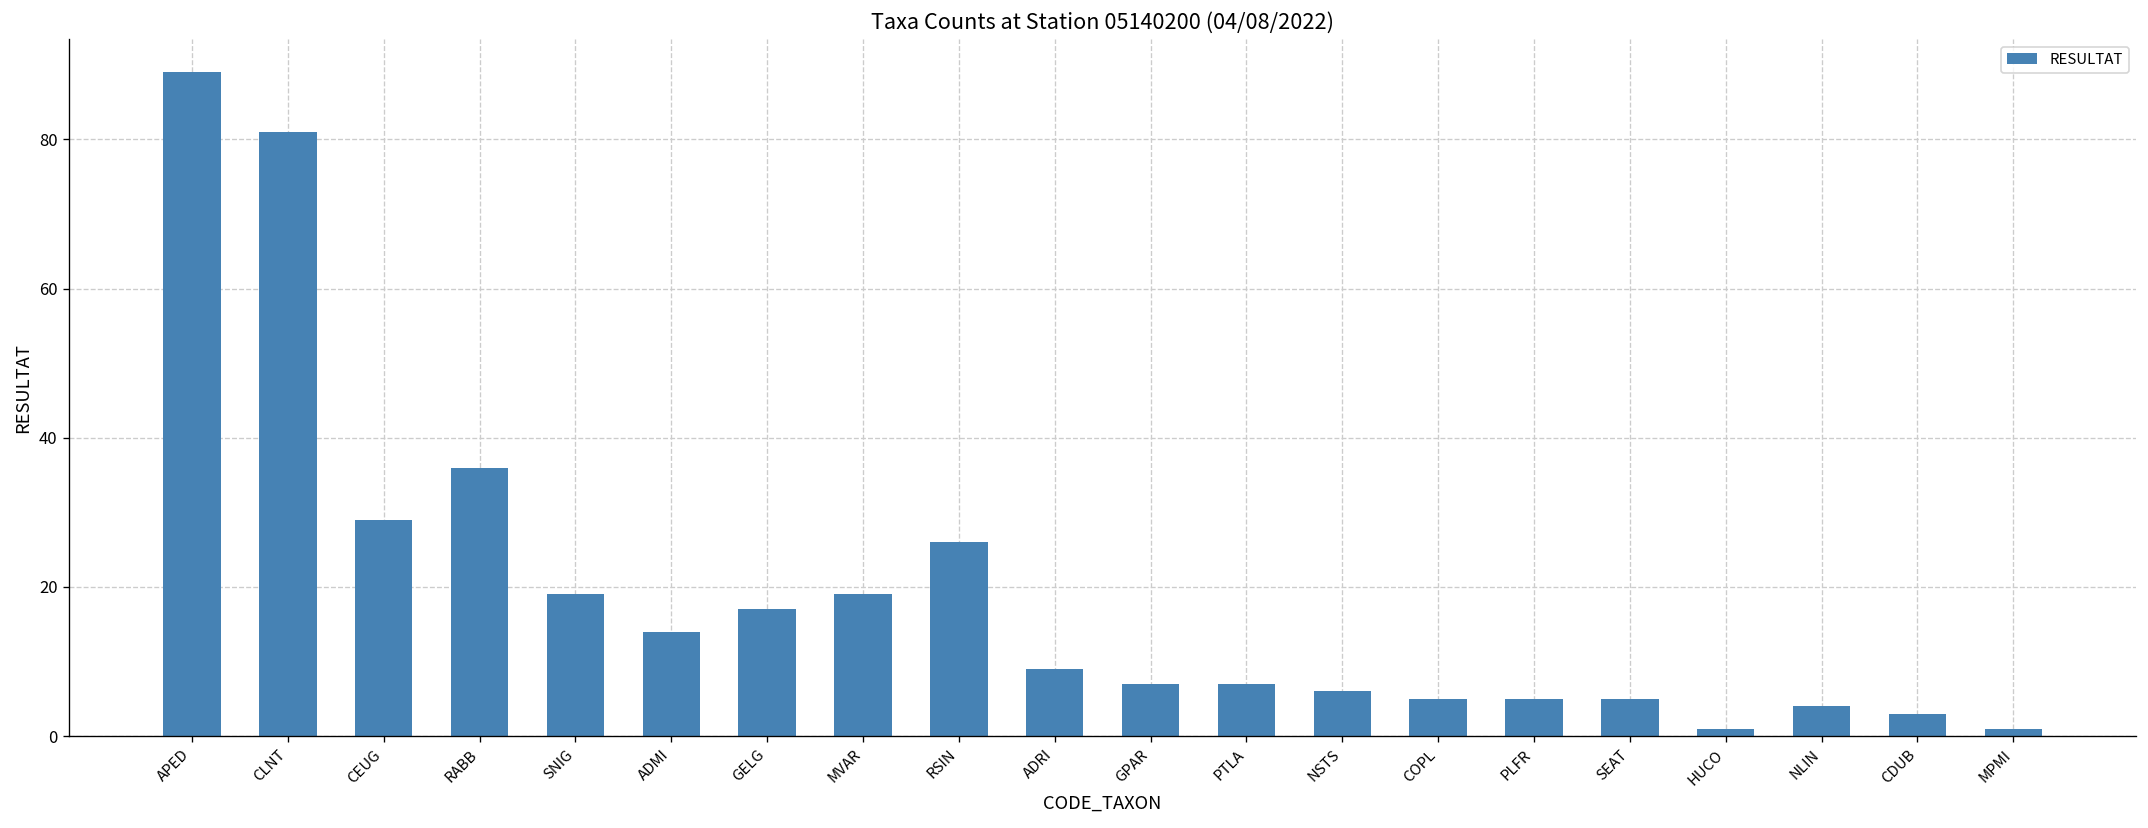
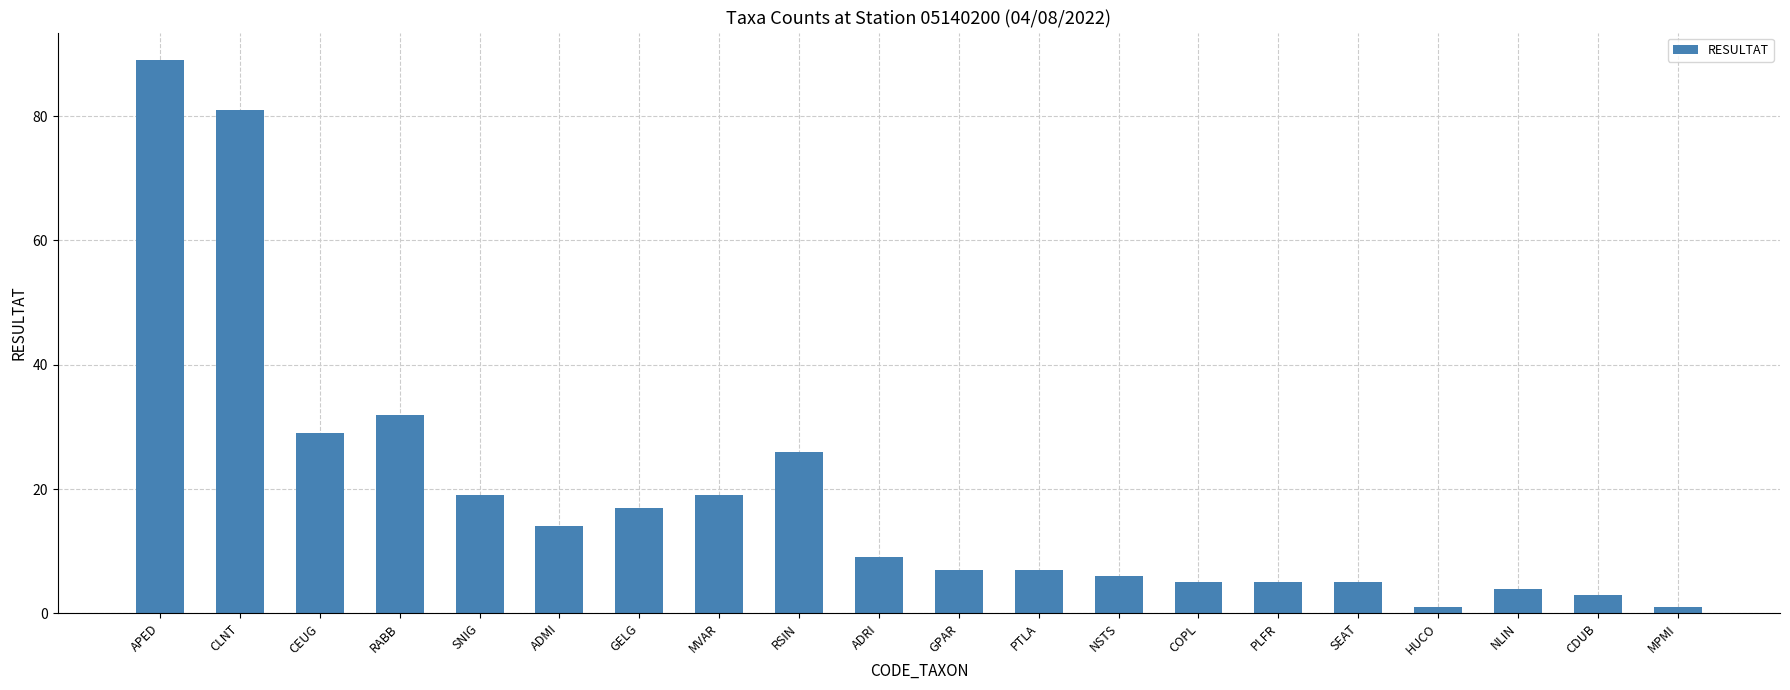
RABB: 36 -> 32
